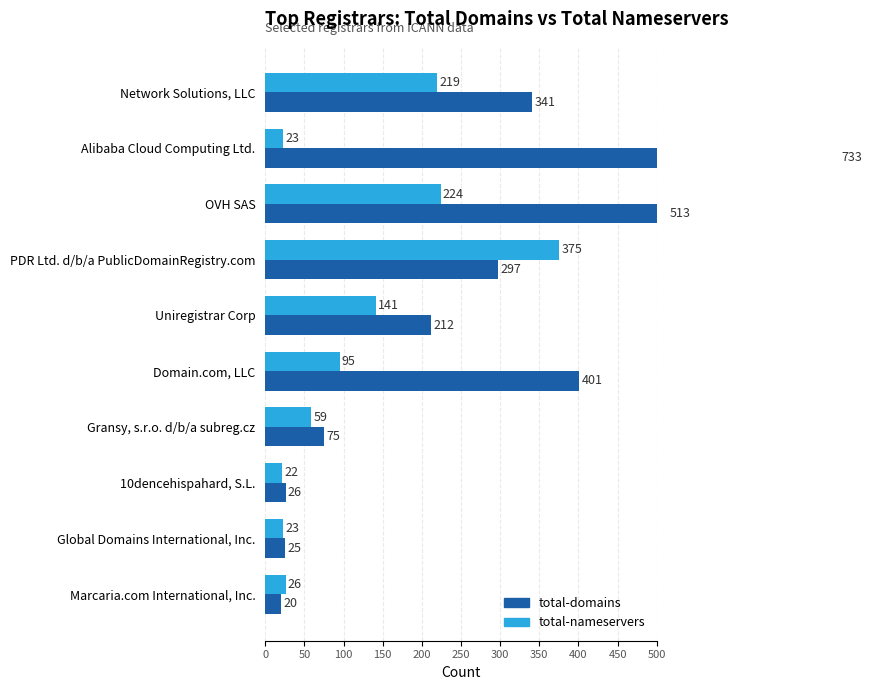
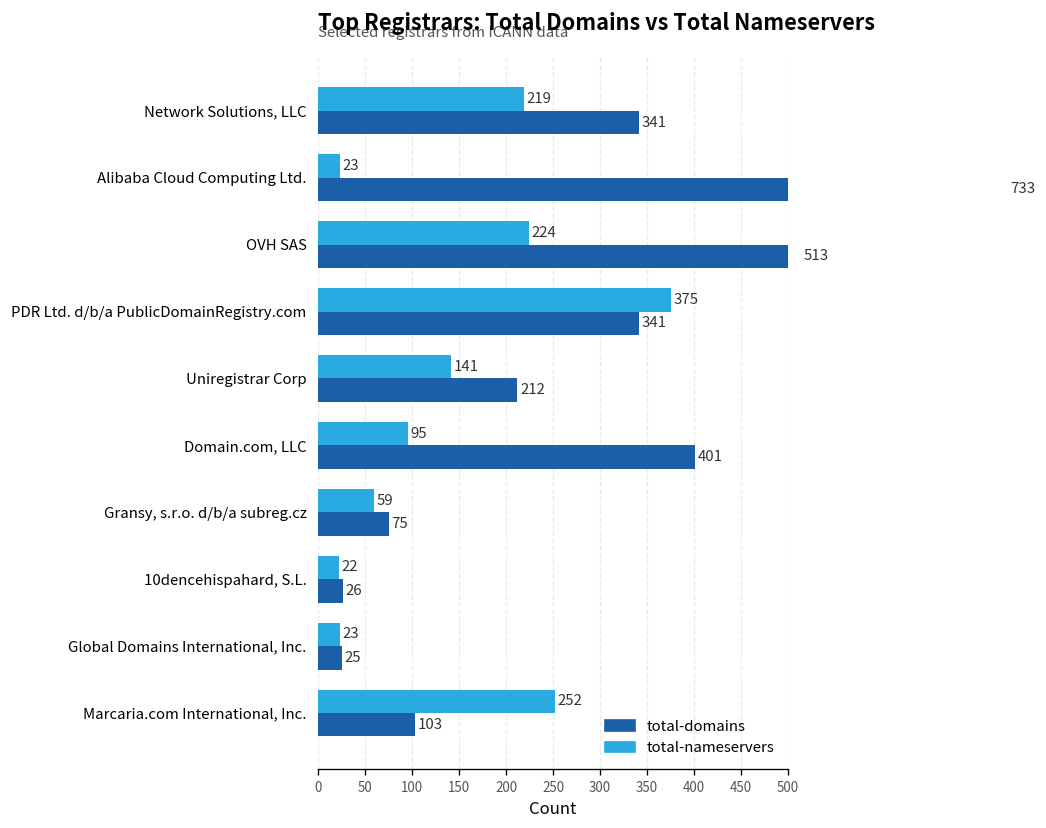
total-domains, PDR Ltd. d/b/a PublicDomainRegistry.com: 297 -> 341
total-nameservers, Marcaria.com International, Inc.: 26 -> 252
total-domains, Marcaria.com International, Inc.: 20 -> 103
